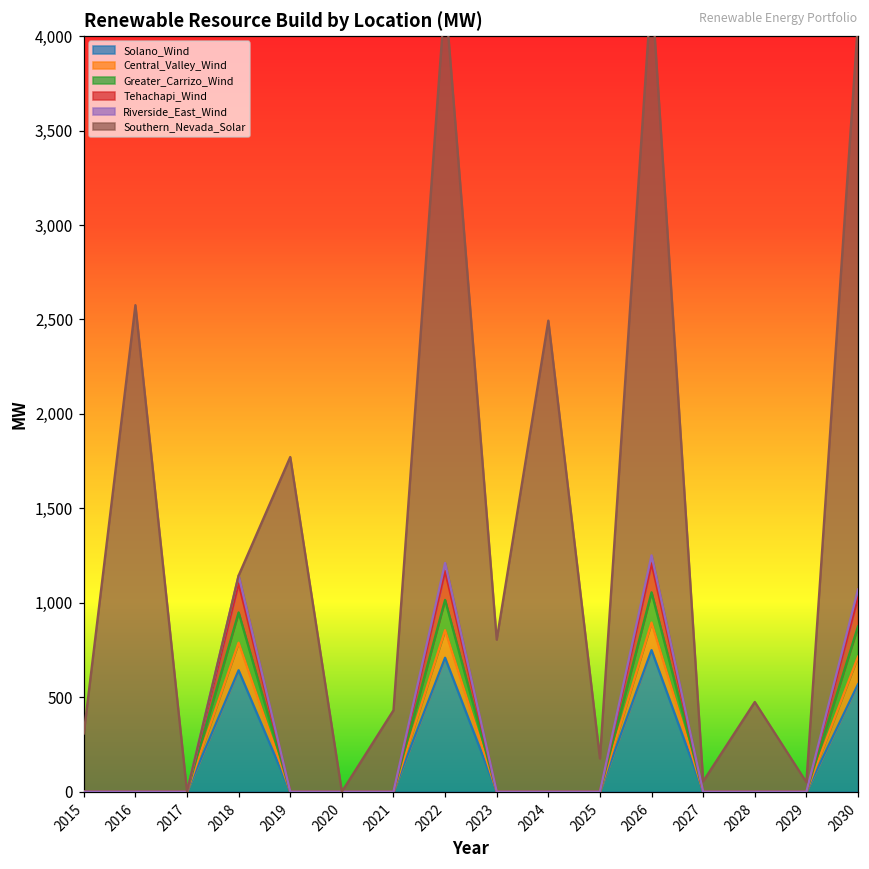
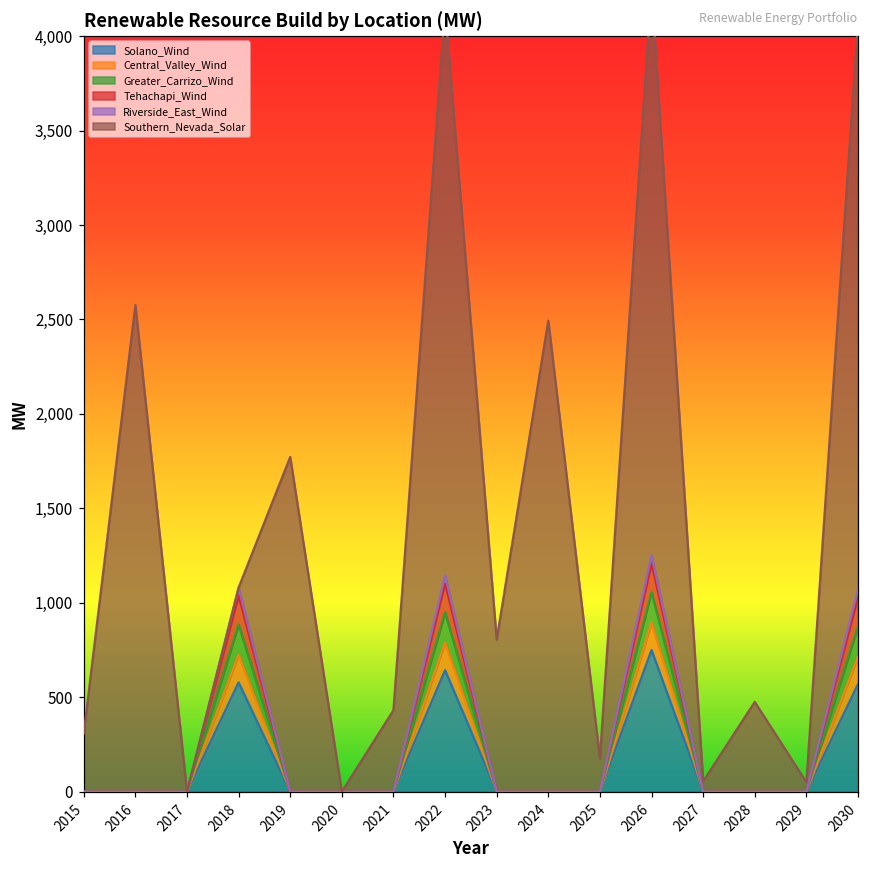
Solano_Wind, 2018: 640 -> 580
Solano_Wind, 2022: 710 -> 640
